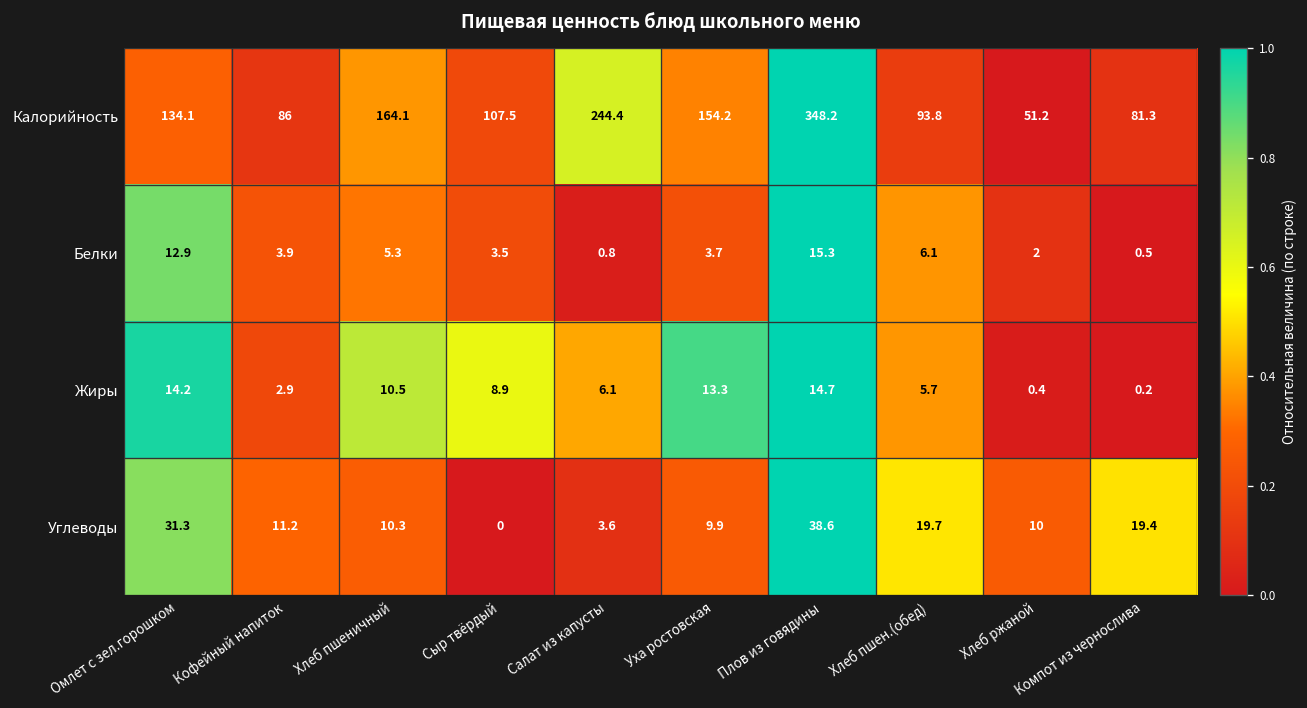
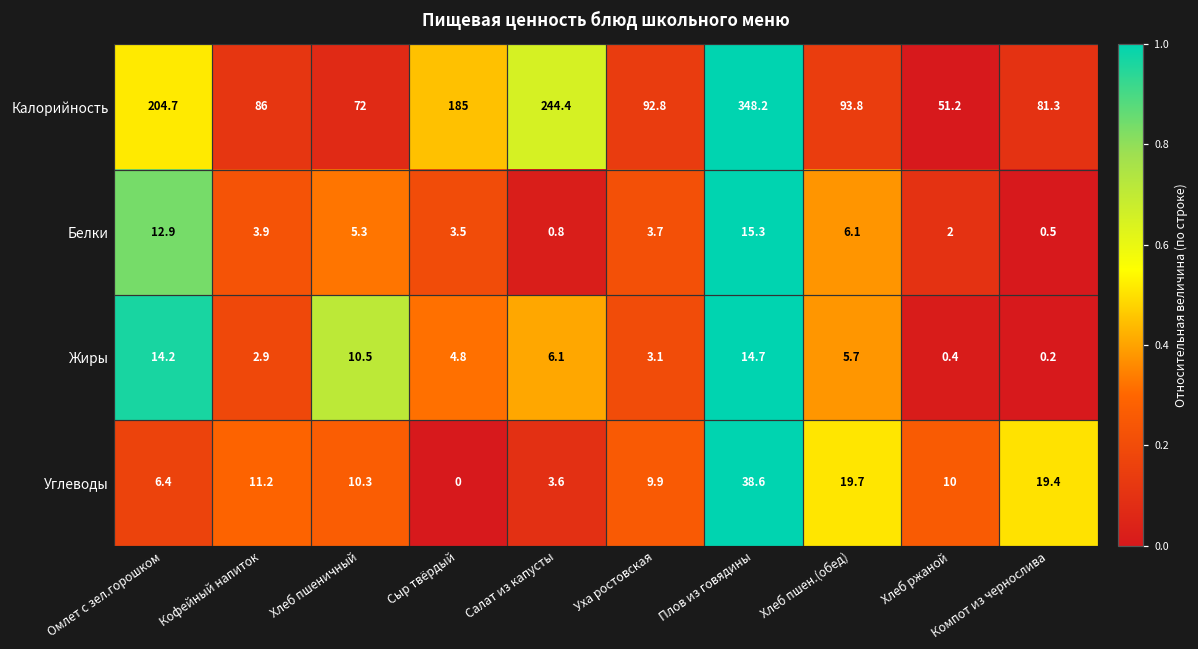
Калорийность, Омлет с зел.горошком: 134.1 -> 204.7
Калорийность, Хлеб пшеничный: 164.1 -> 72
Калорийность, Сыр твёрдый: 107.5 -> 185
Калорийность, Уха ростовская: 154.2 -> 92.8
Жиры, Сыр твёрдый: 8.9 -> 4.8
Жиры, Уха ростовская: 13.3 -> 3.1
Углеводы, Омлет с зел.горошком: 31.3 -> 6.4
